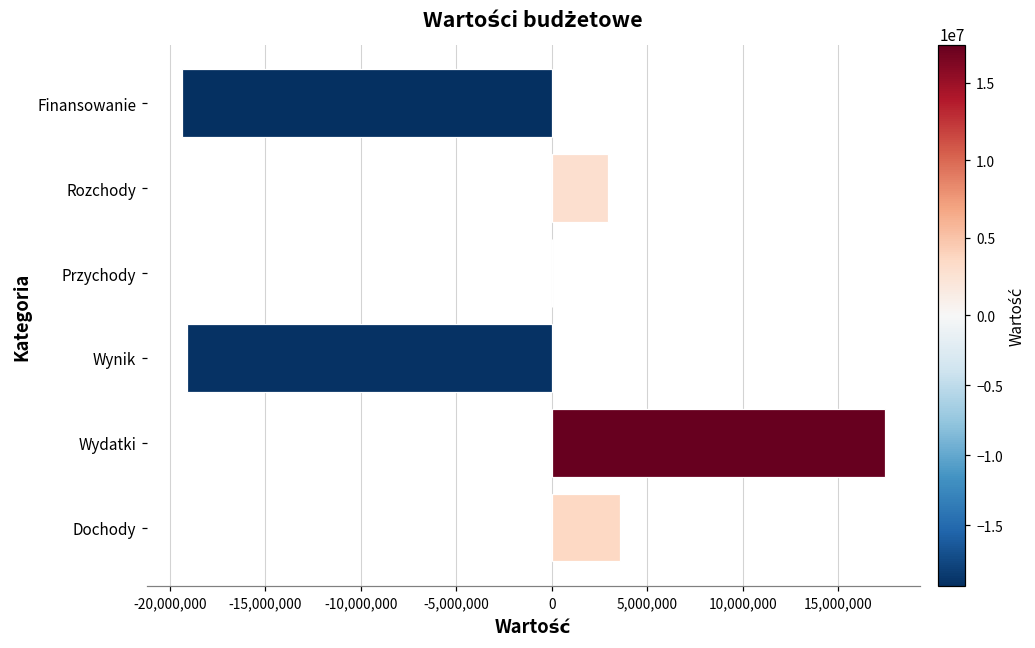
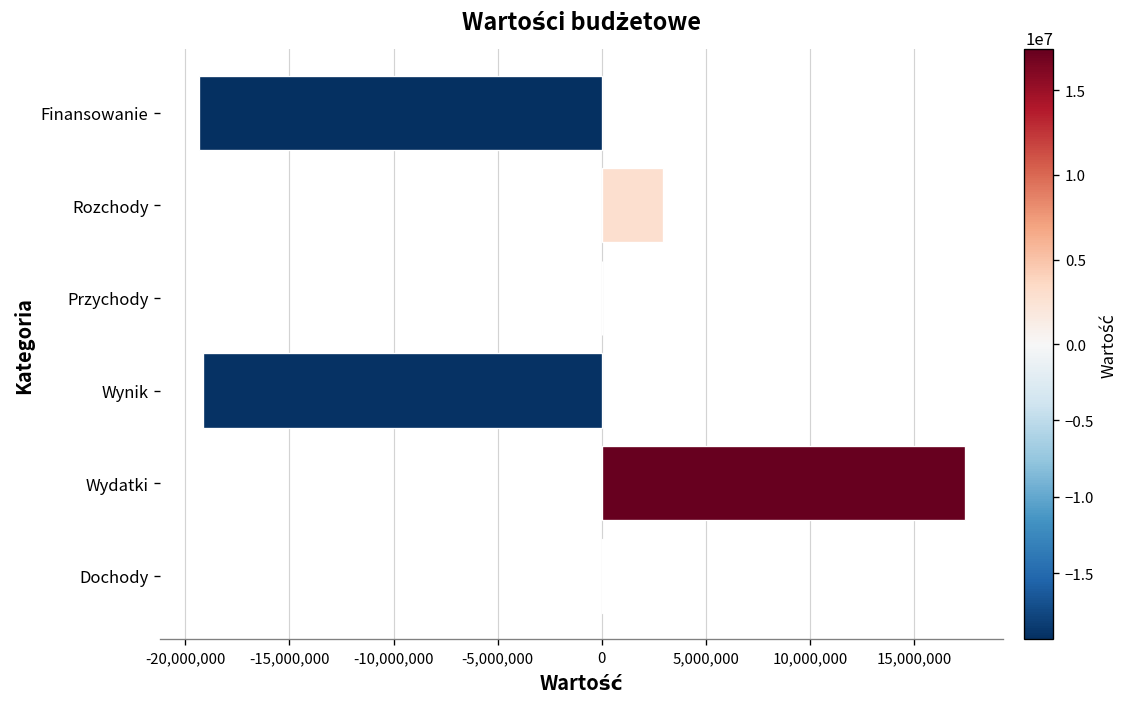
Dochody: 3,600,000 -> 0
